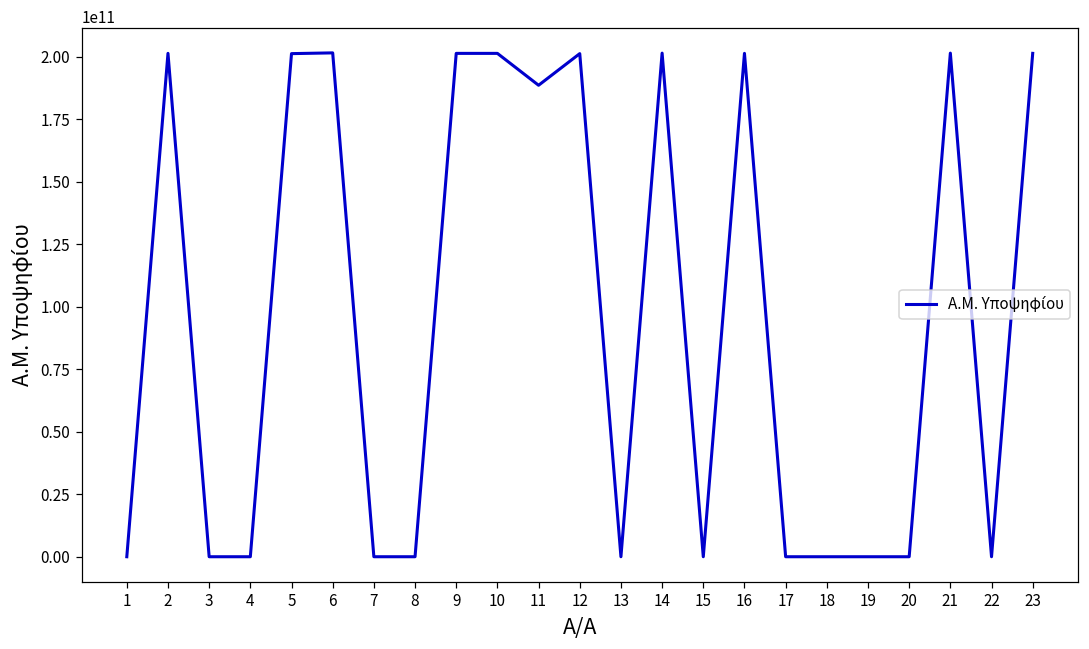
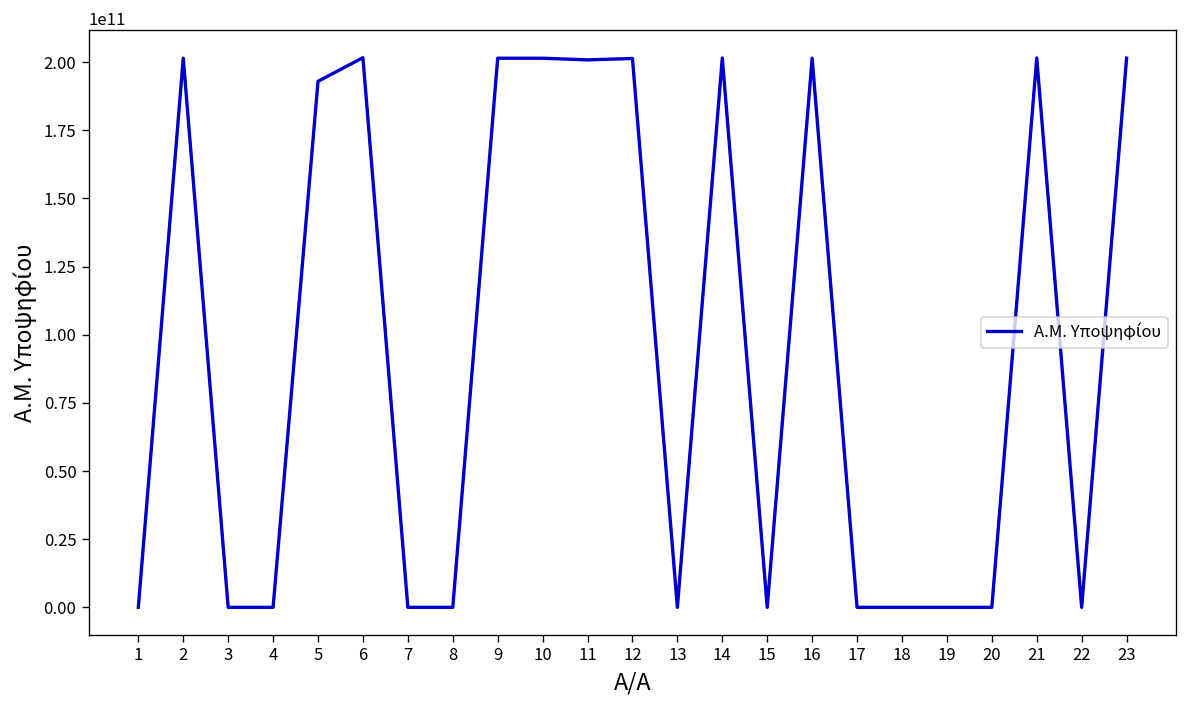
5: 201000000000 -> 193000000000
11: 189000000000 -> 201000000000
